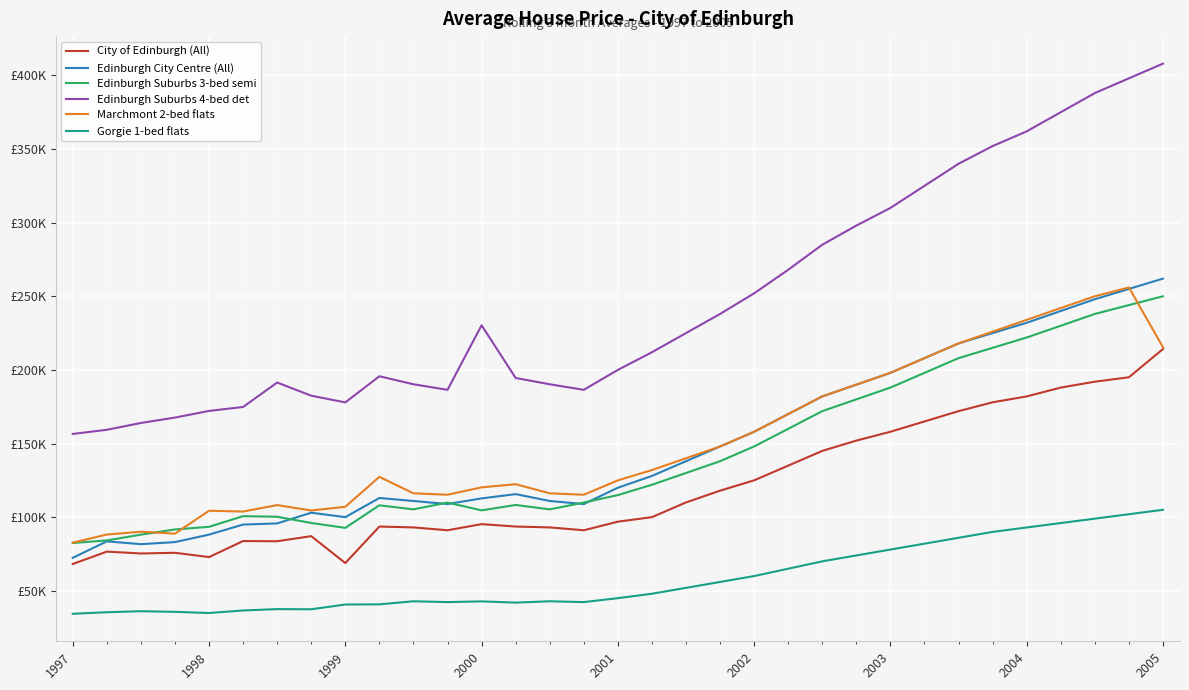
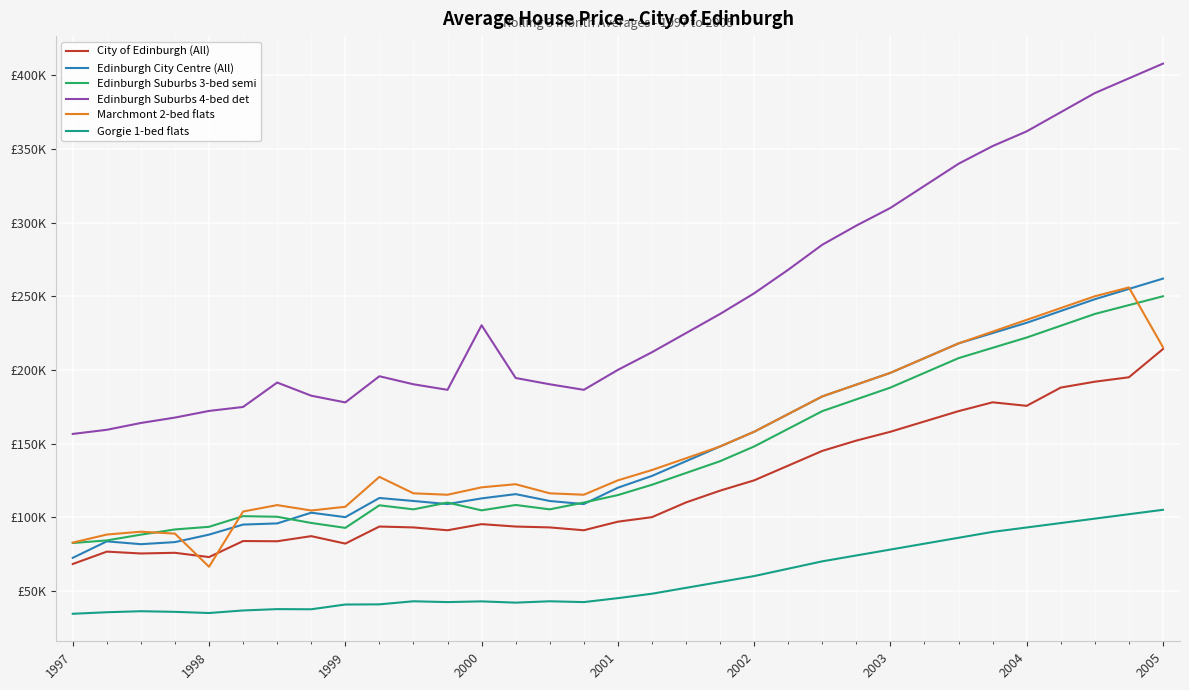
Marchmont 2-bed flats, 1998: £104000 -> £66000
City of Edinburgh (All), 1999: £69000 -> £82000
City of Edinburgh (All), 2004: £182000 -> £176000
